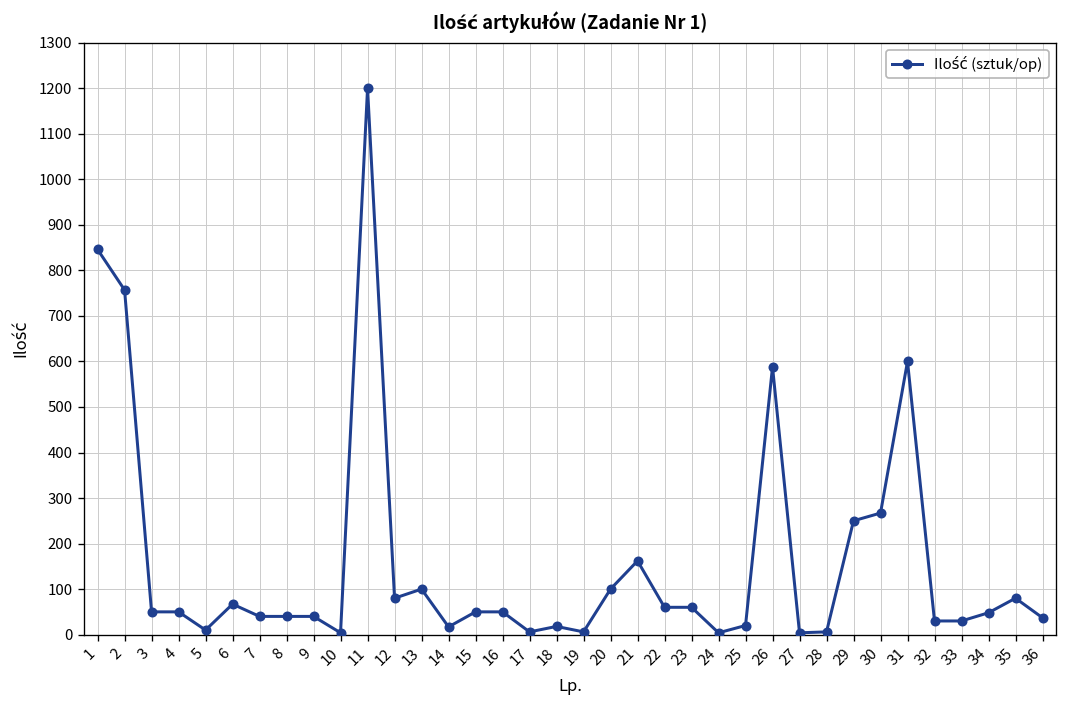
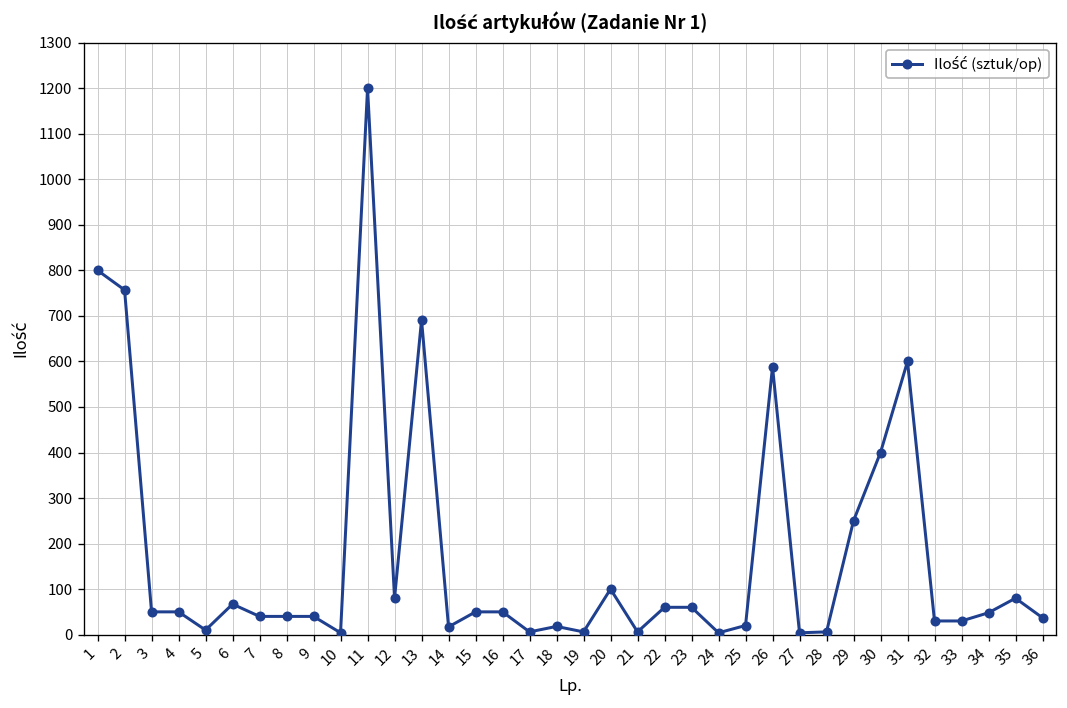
1: 850 -> 800
13: 100 -> 690
21: 160 -> 10
30: 270 -> 400
